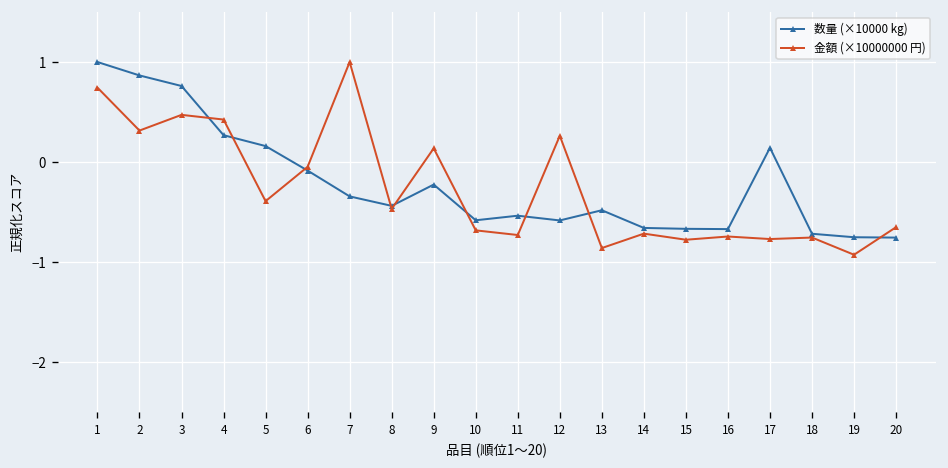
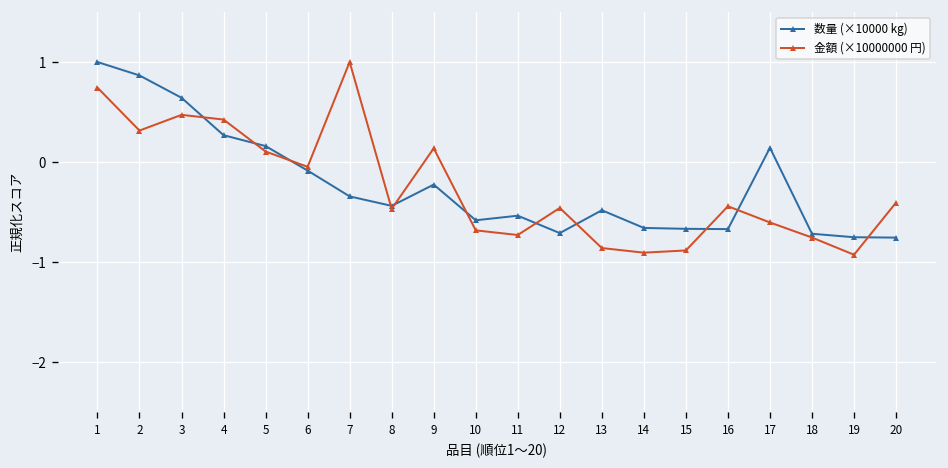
数量 (×10000 kg), 3: 0.8 -> 0.6
金額 (×10000000 円), 5: -0.4 -> 0.1
数量 (×10000 kg), 12: -0.6 -> -0.7
金額 (×10000000 円), 12: 0.3 -> -0.5
金額 (×10000000 円), 14: -0.7 -> -0.9
金額 (×10000000 円), 15: -0.8 -> -0.9
金額 (×10000000 円), 16: -0.7 -> -0.4
金額 (×10000000 円), 17: -0.8 -> -0.6
金額 (×10000000 円), 20: -0.7 -> -0.4
